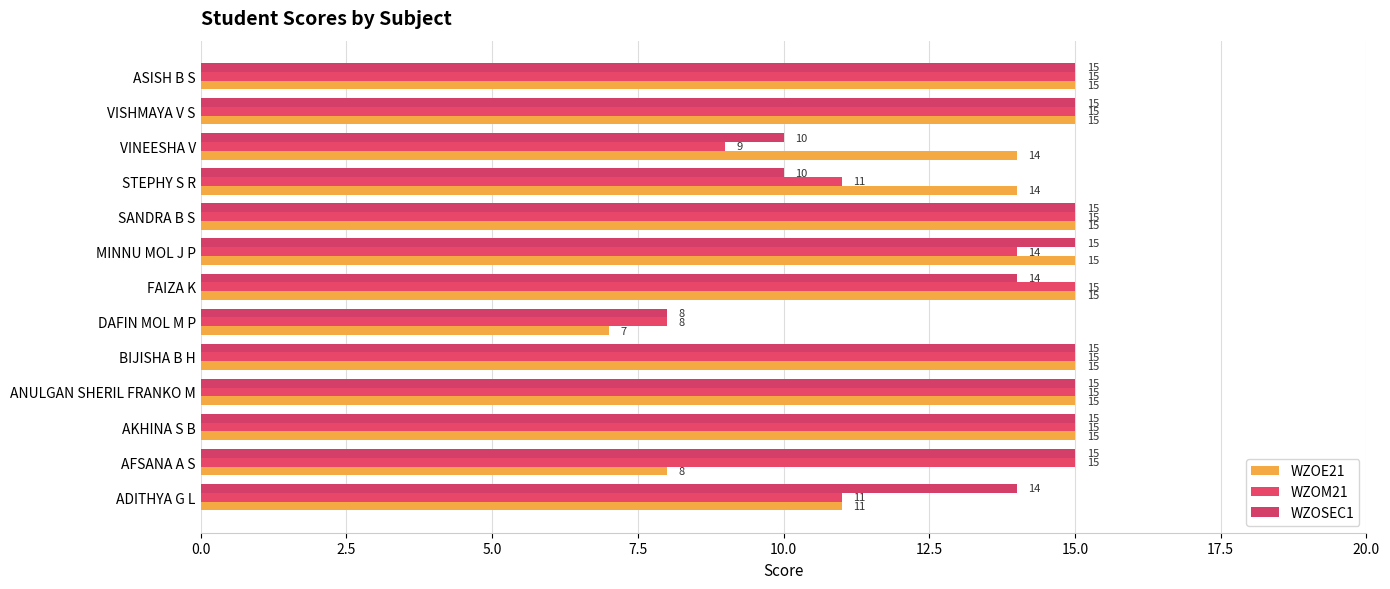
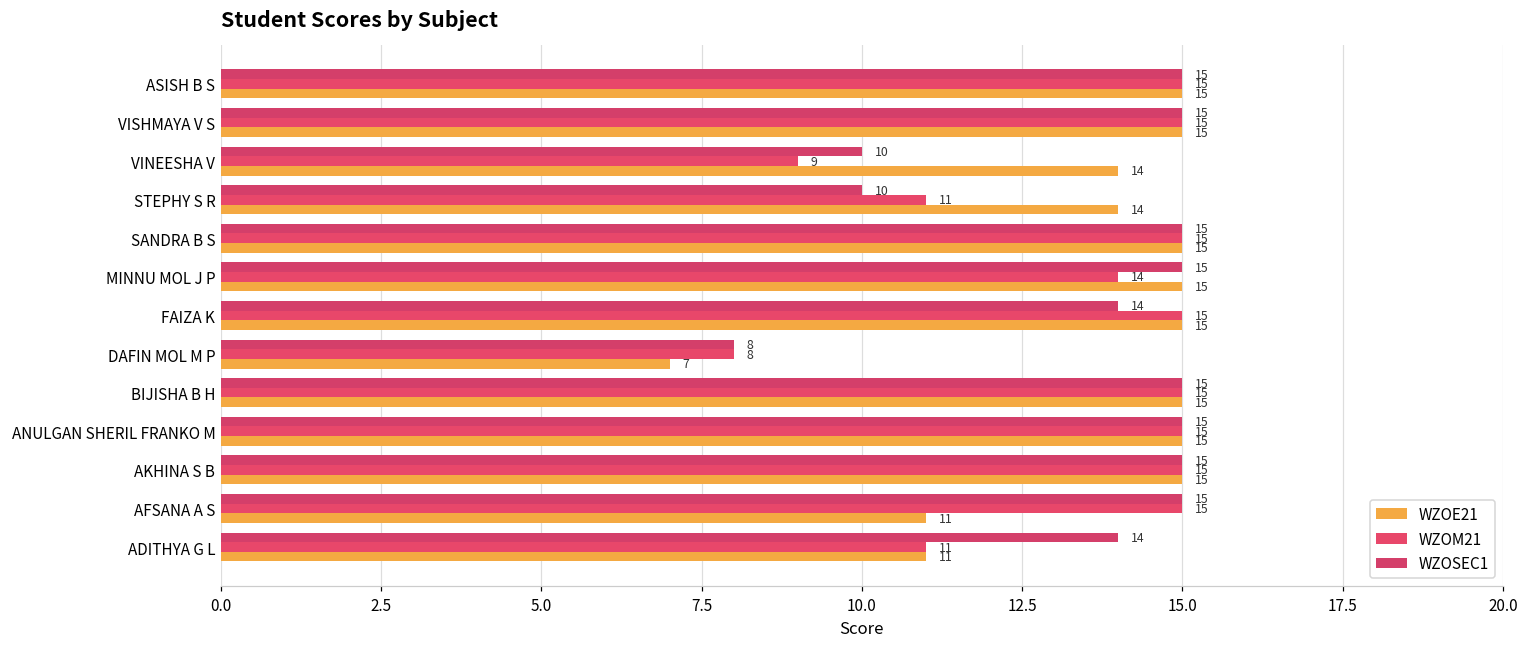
WZOE21, AFSANA A S: 8 -> 11
